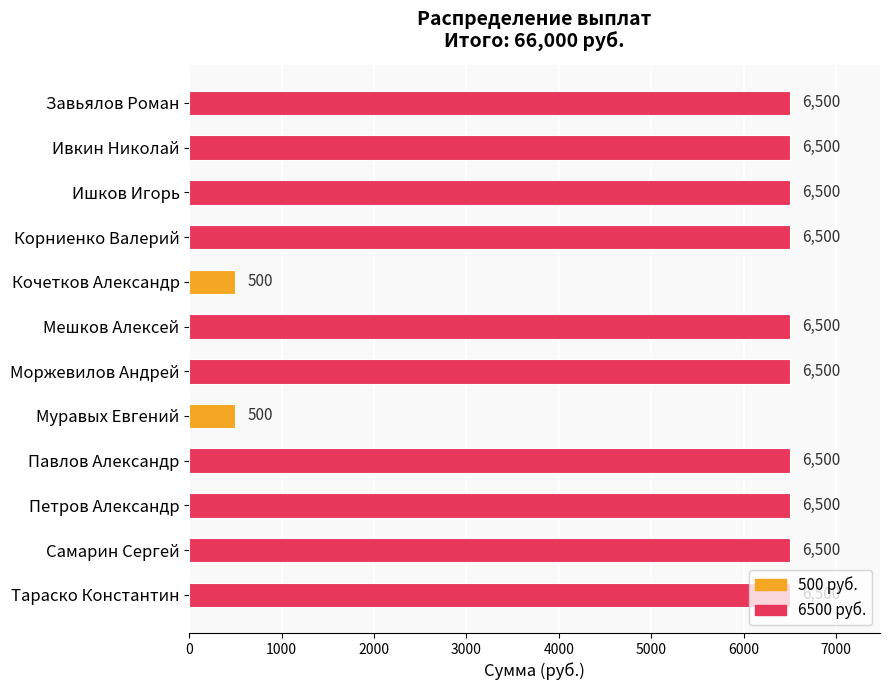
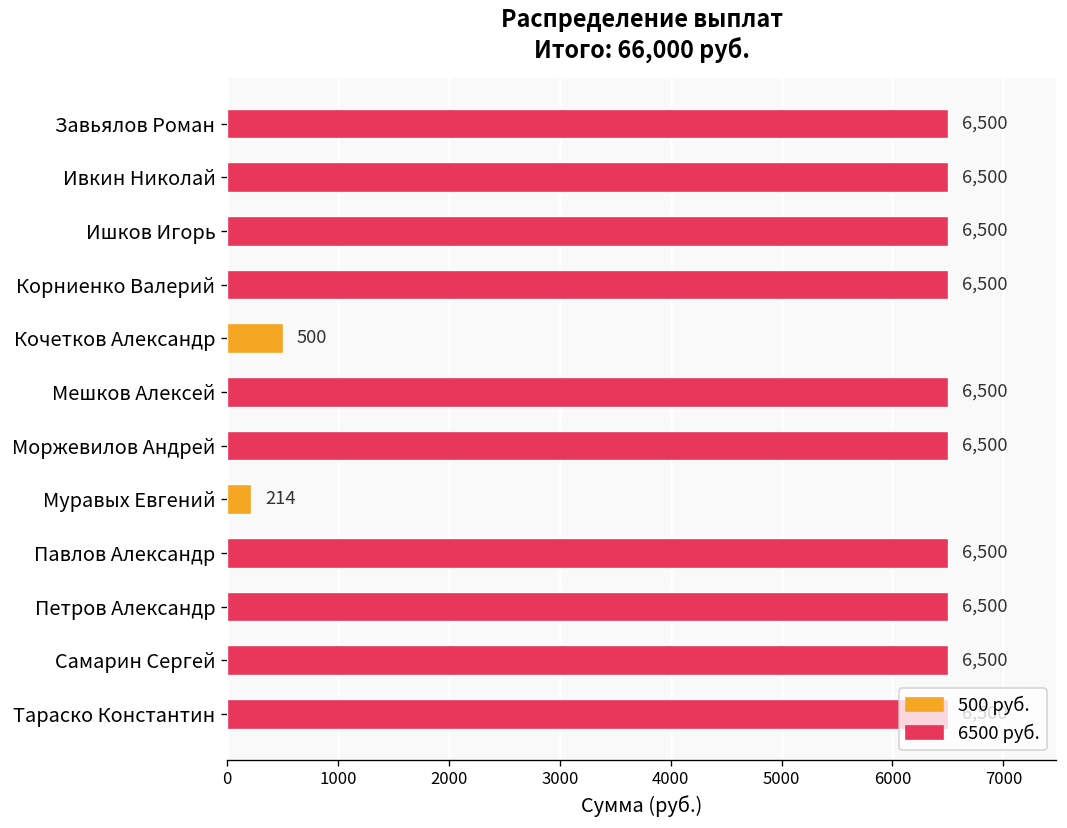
Муравых Евгений: 500 -> 214
